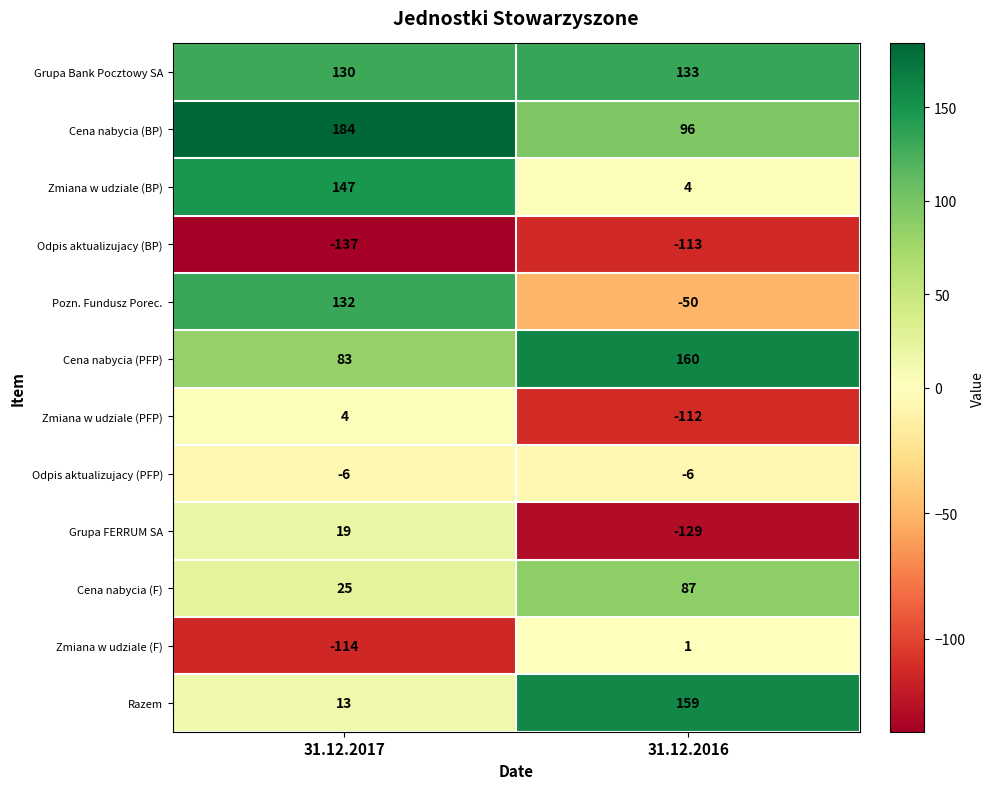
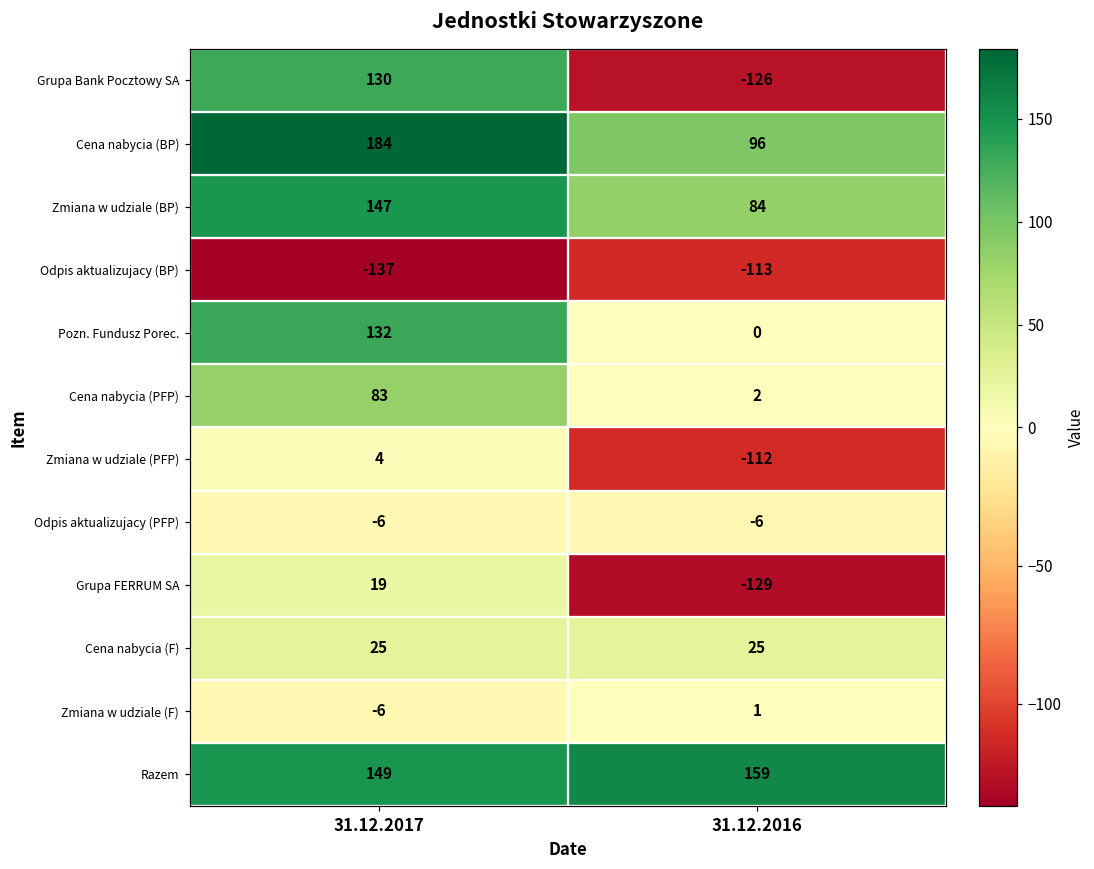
Grupa Bank Pocztowy SA, 31.12.2016: 133 -> -126
Zmiana w udziale (BP), 31.12.2016: 4 -> 84
Pozn. Fundusz Porec., 31.12.2016: -50 -> 0
Cena nabycia (PFP), 31.12.2016: 160 -> 2
Cena nabycia (F), 31.12.2016: 87 -> 25
Zmiana w udziale (F), 31.12.2017: -114 -> -6
Razem, 31.12.2017: 13 -> 149
